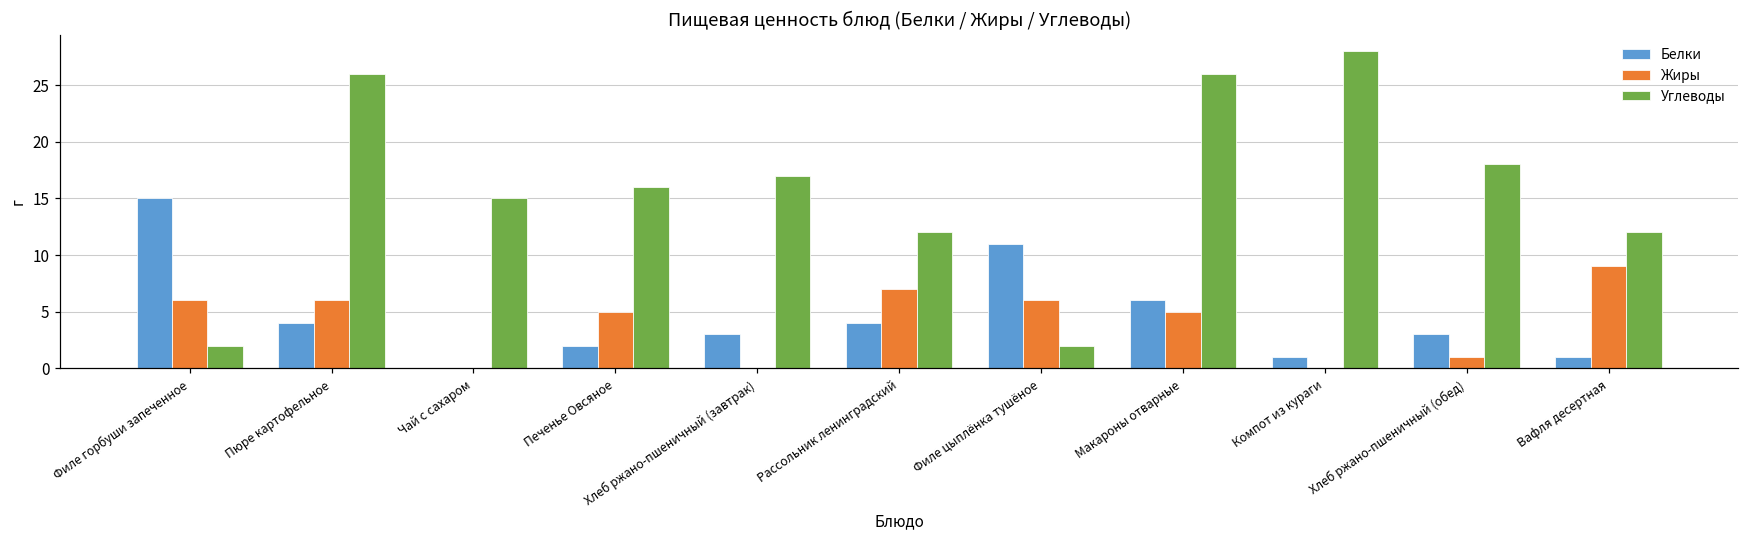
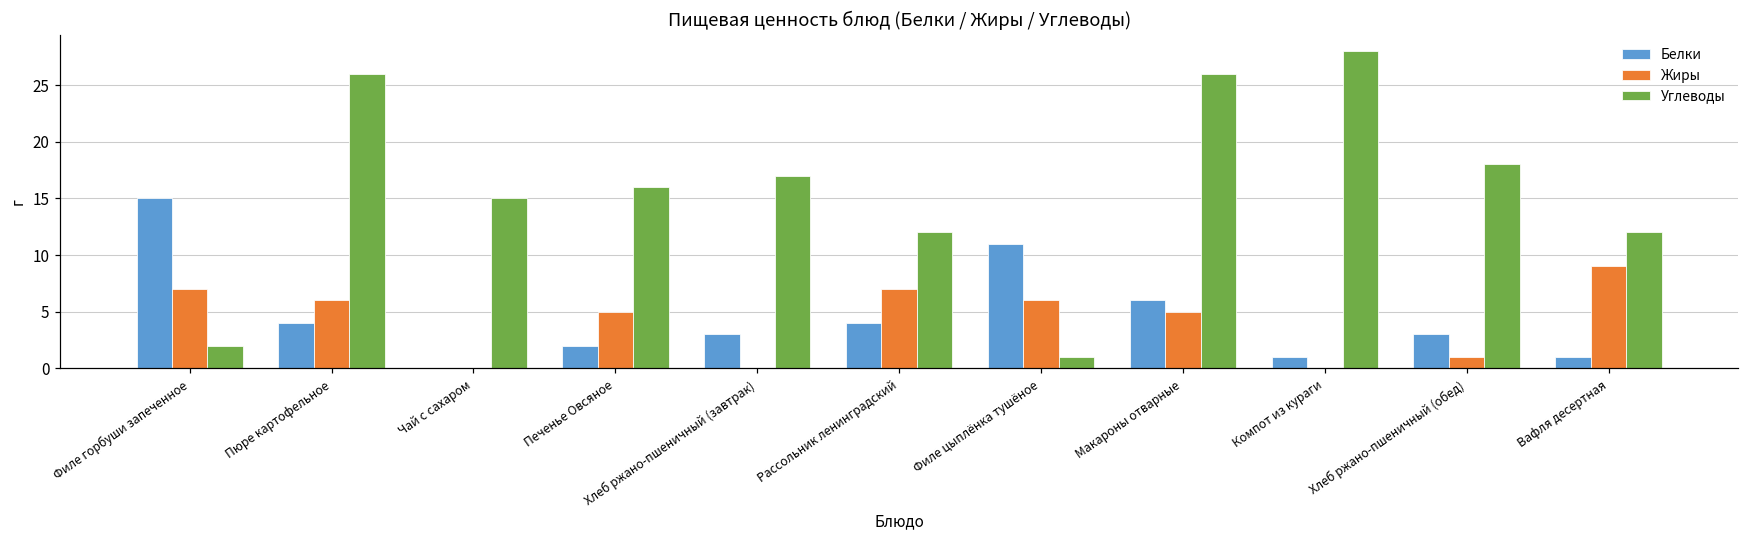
Жиры, Филе горбуши запеченное: 6 -> 7
Углеводы, Филе цыплёнка тушёное: 2 -> 1
